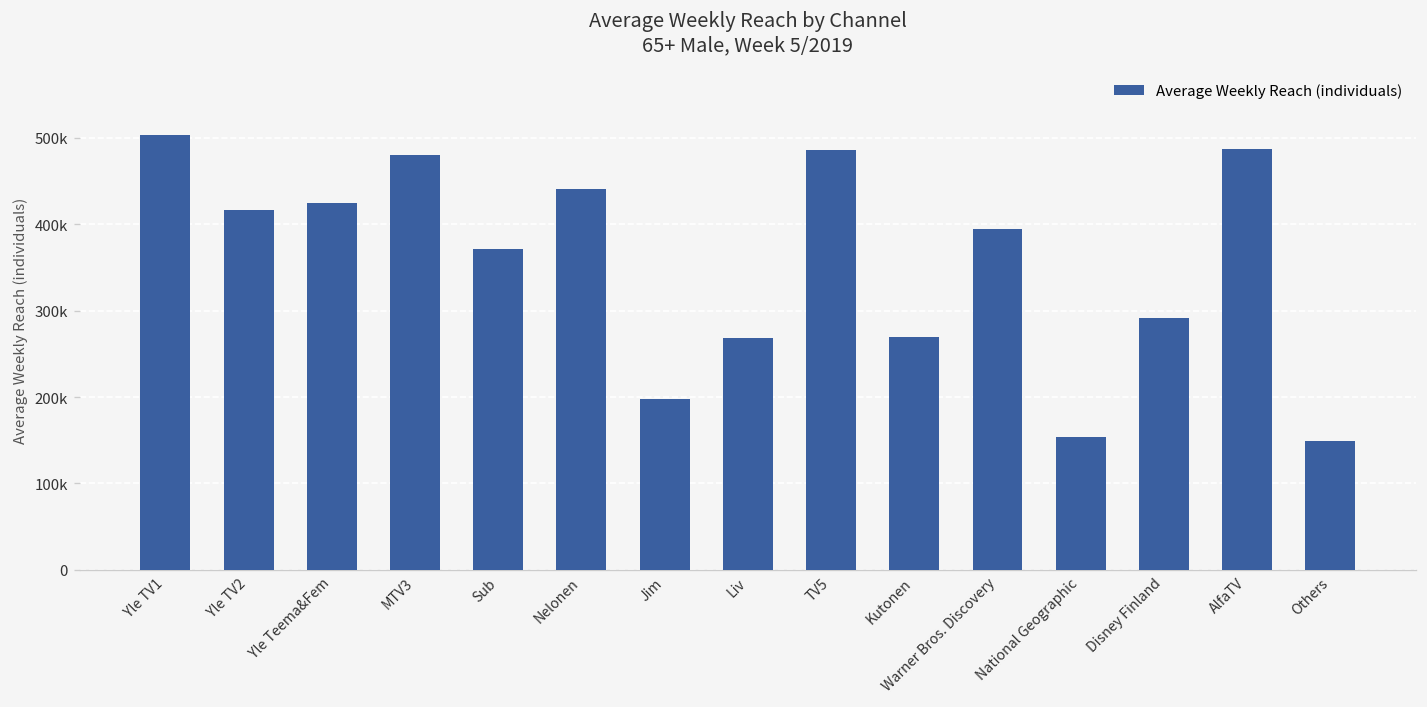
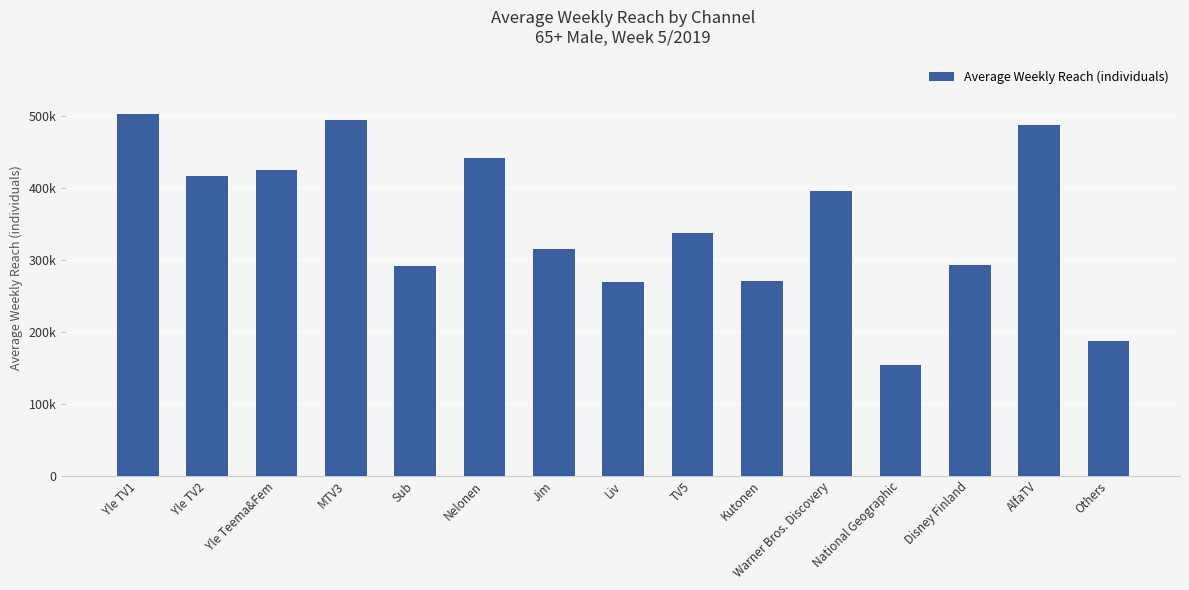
MTV3: 480000 -> 490000
Sub: 370000 -> 290000
Jim: 200000 -> 320000
TV5: 490000 -> 340000
Others: 150000 -> 190000
